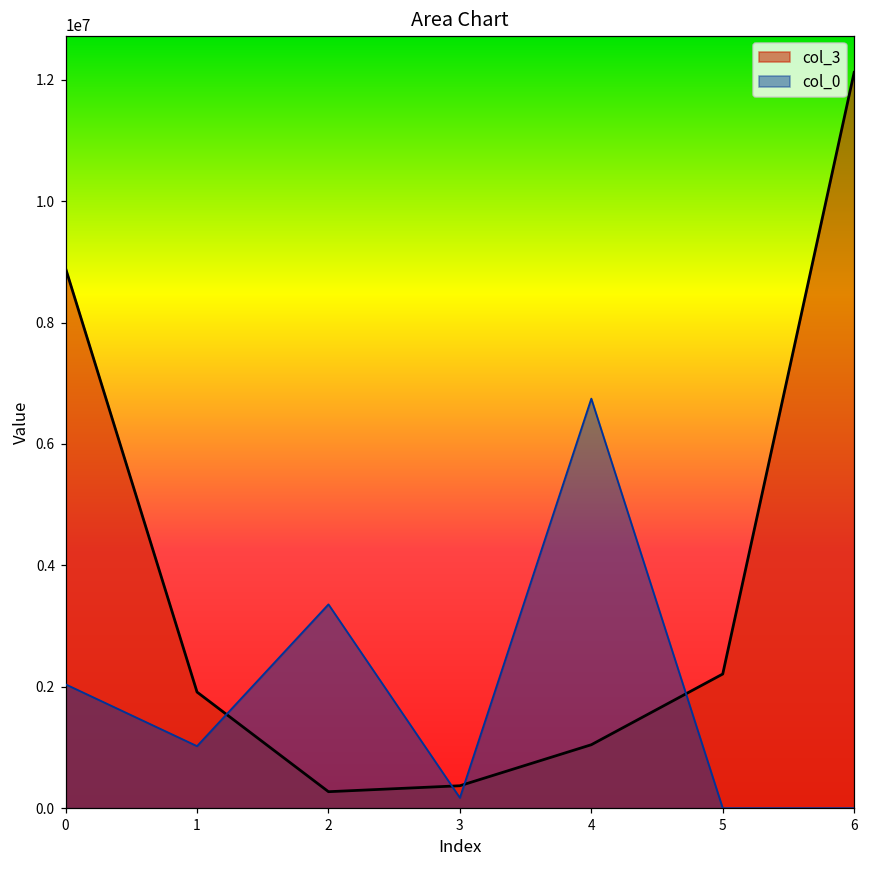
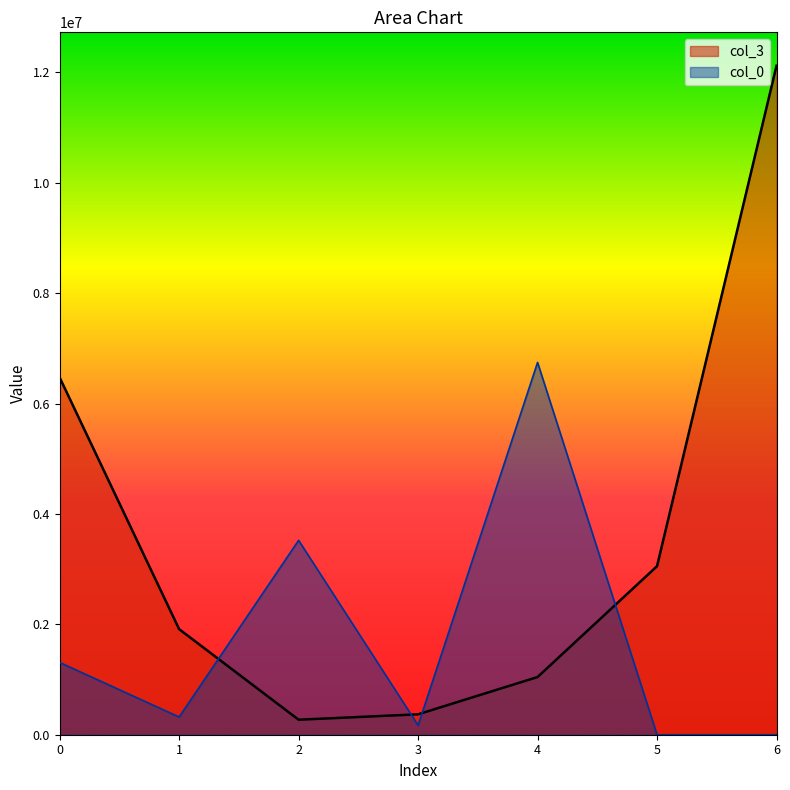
col_3, 0: 8900000 -> 6500000
col_0, 0: 2000000 -> 1300000
col_0, 1: 1000000 -> 300000
col_0, 2: 3400000 -> 3500000
col_3, 5: 2200000 -> 3100000
